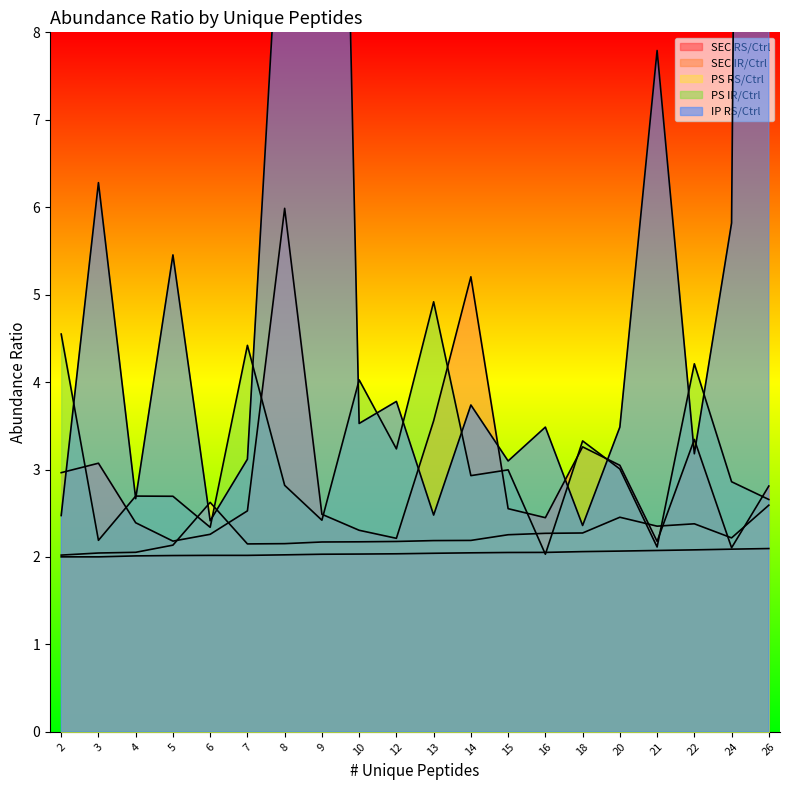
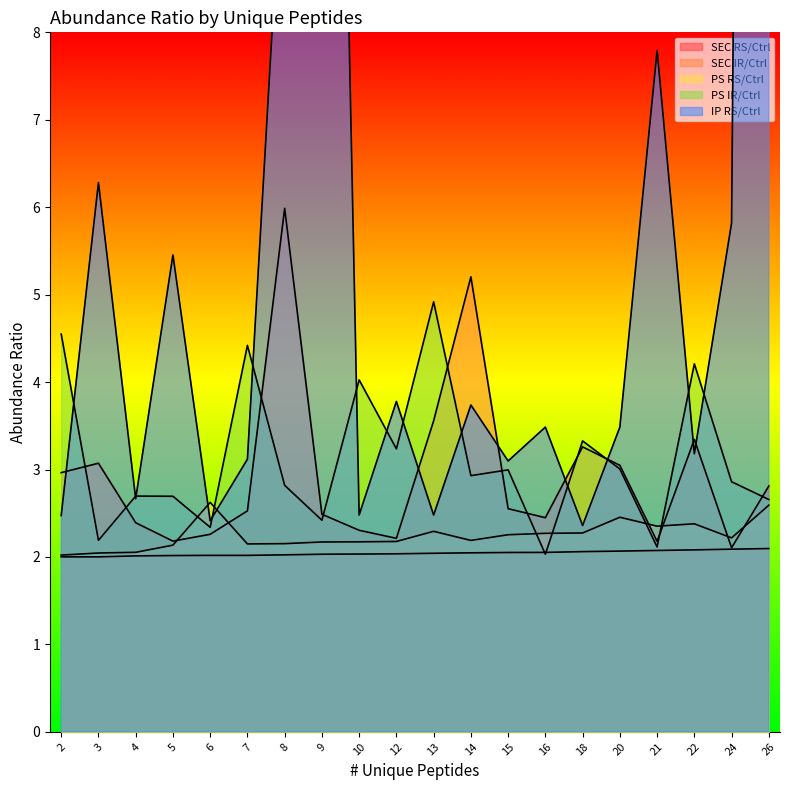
IP RS/Ctrl, 10: 3.5 -> 2.5
PS RS/Ctrl, 13: 2.2 -> 2.3
